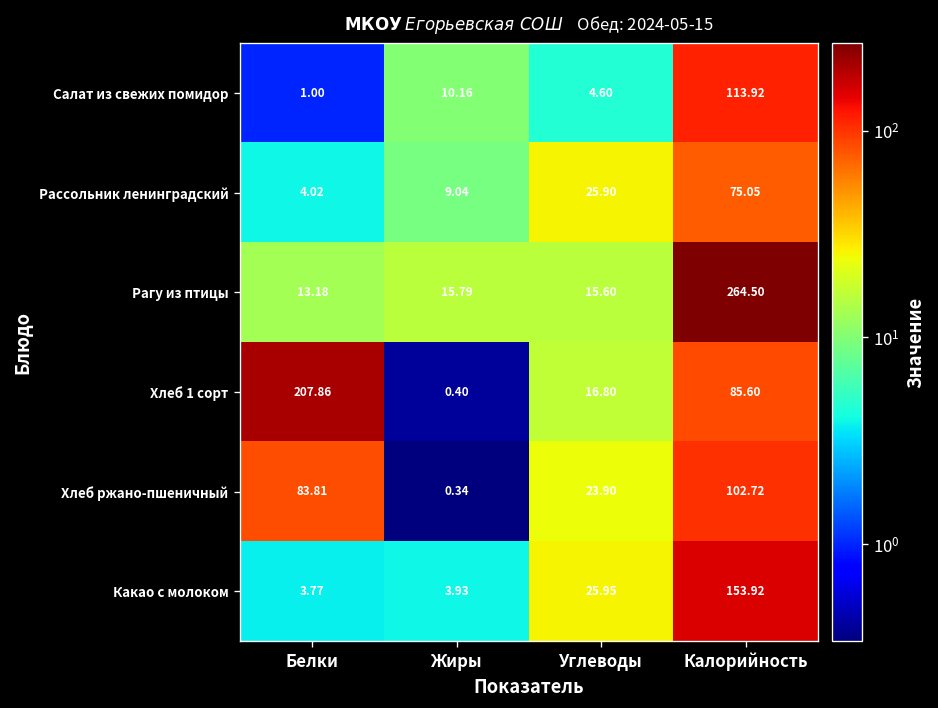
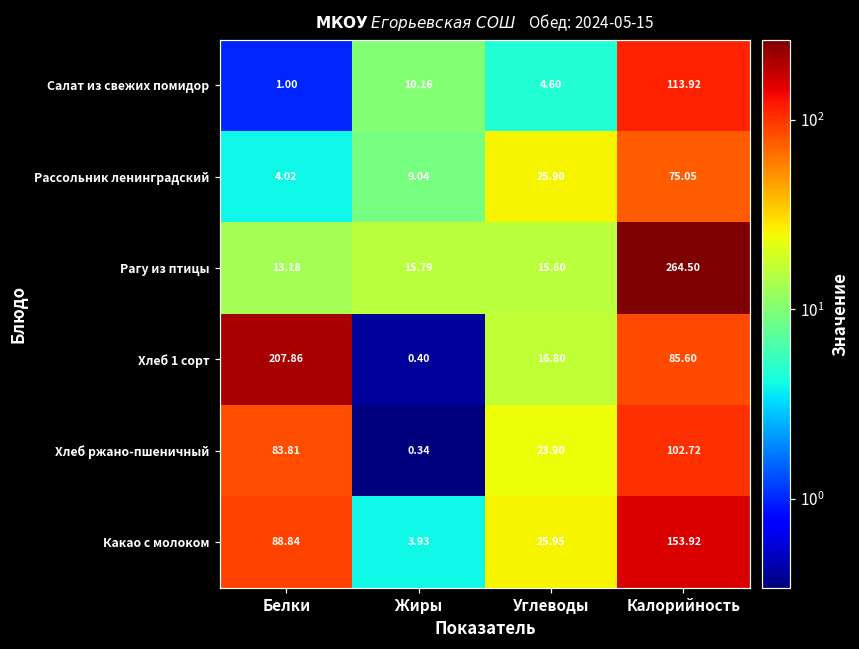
Какао с молоком, Белки: 3.77 -> 88.84
